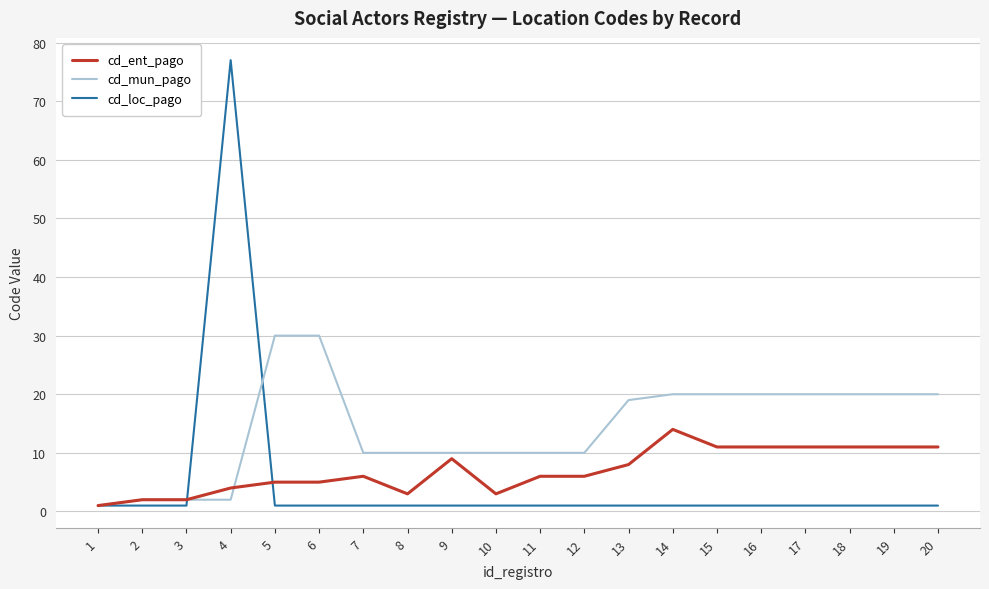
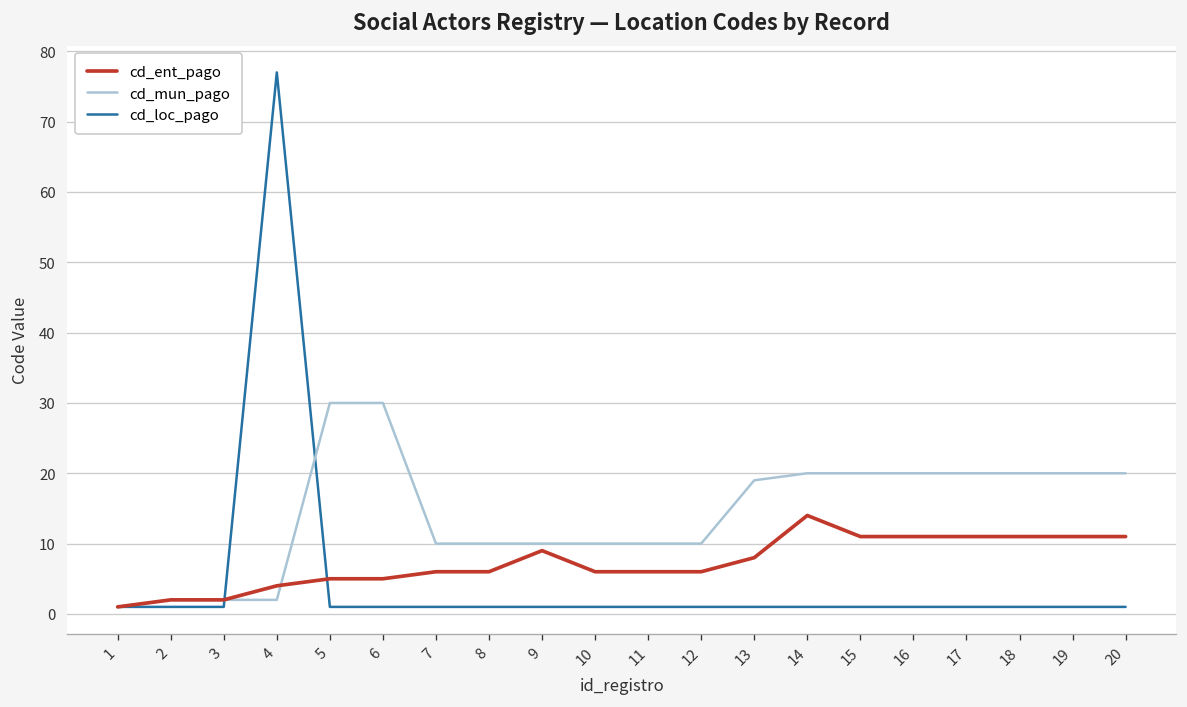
cd_ent_pago, 8: 3 -> 6
cd_ent_pago, 10: 3 -> 6
